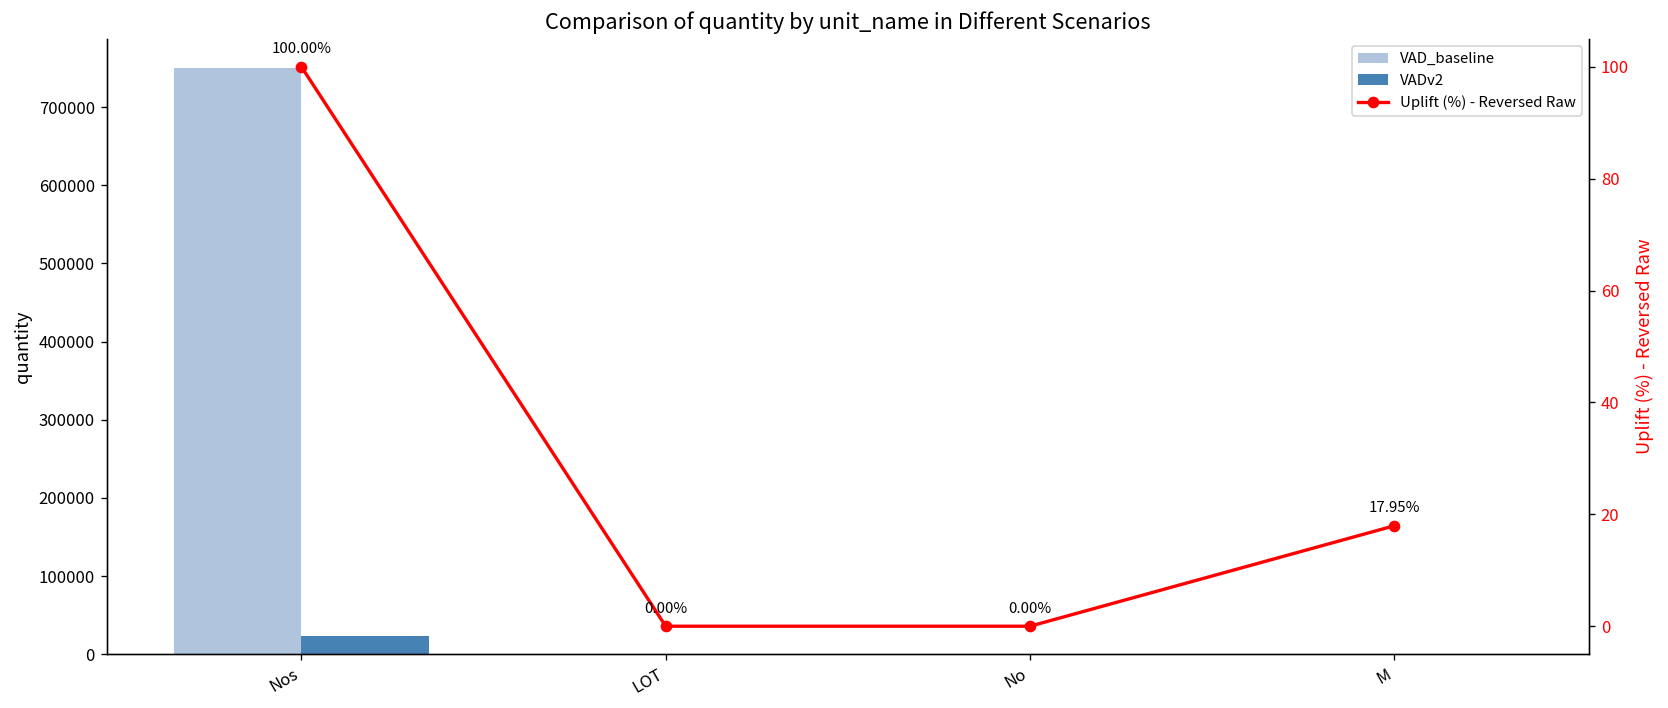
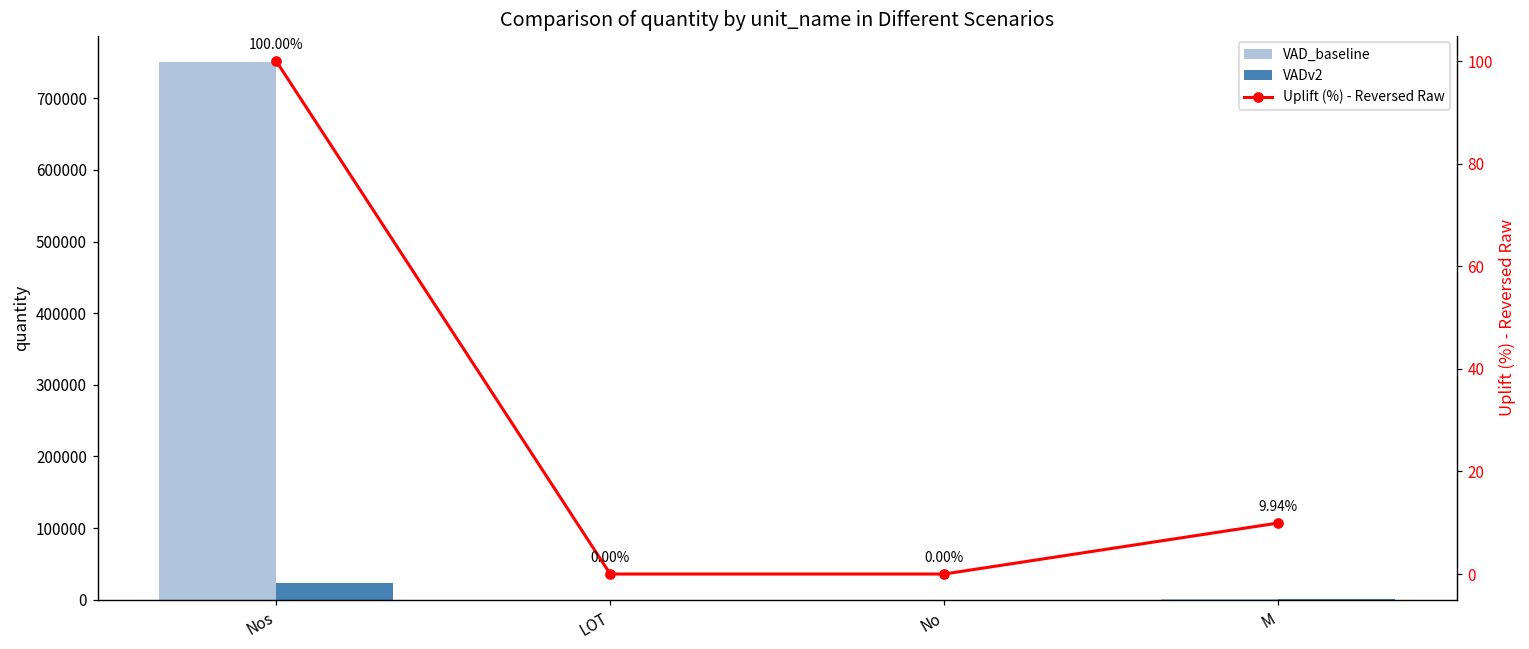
Uplift (%) - Reversed Raw, M: 17.95% -> 9.94%
